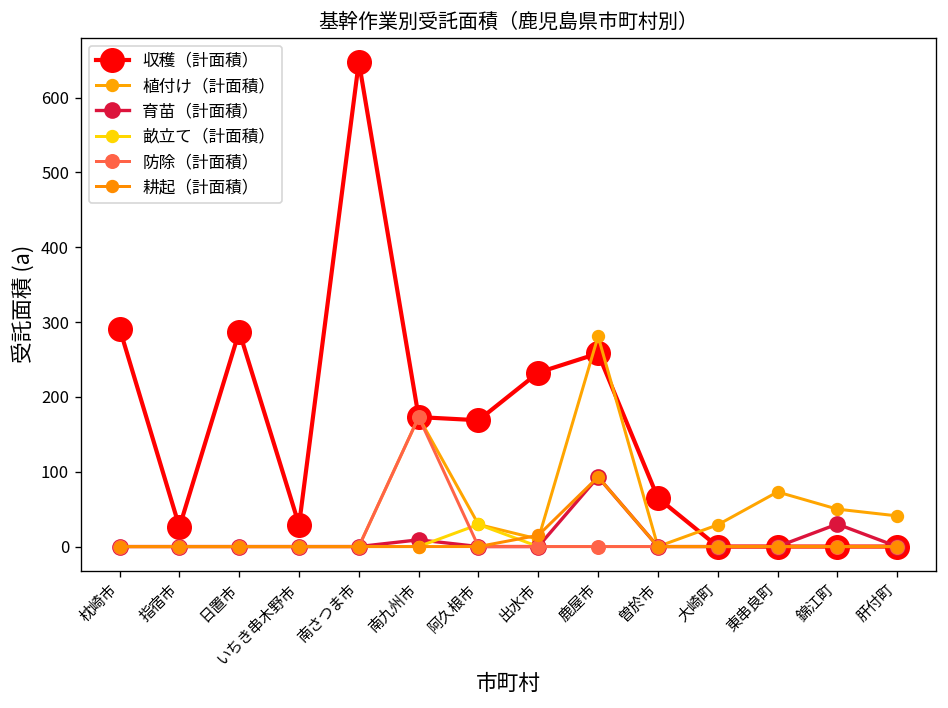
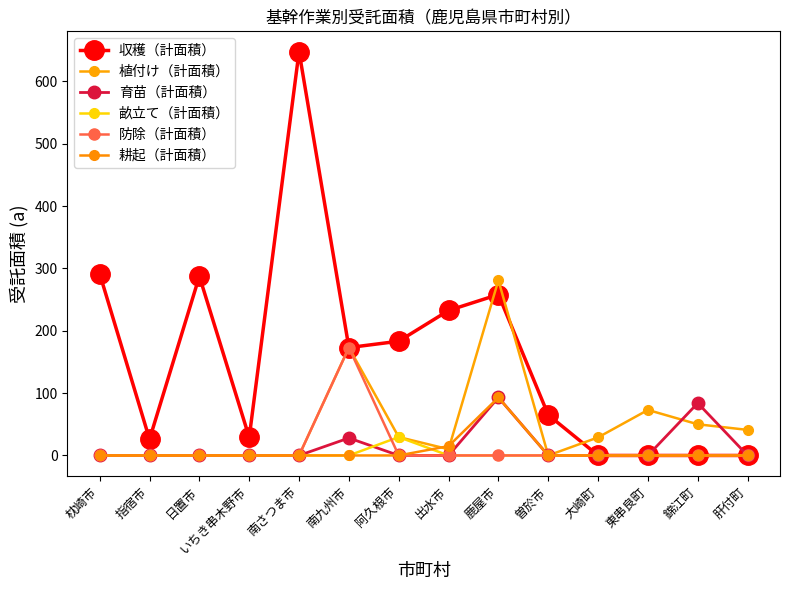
育苗（計面積）, 南九州市: 10 -> 30
収穫（計面積）, 阿久根市: 170 -> 180
育苗（計面積）, 錦江町: 30 -> 80
